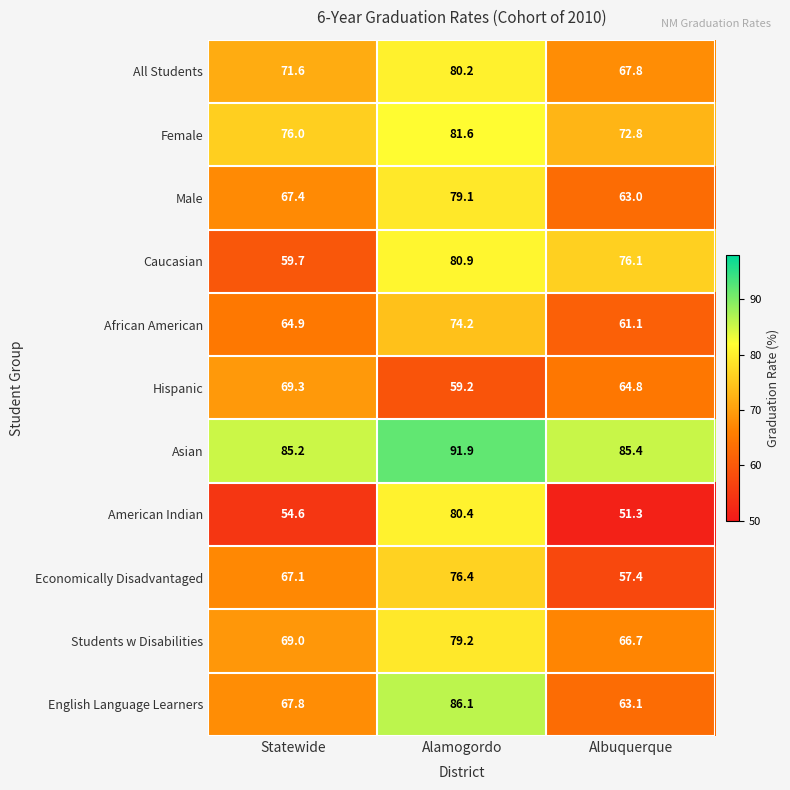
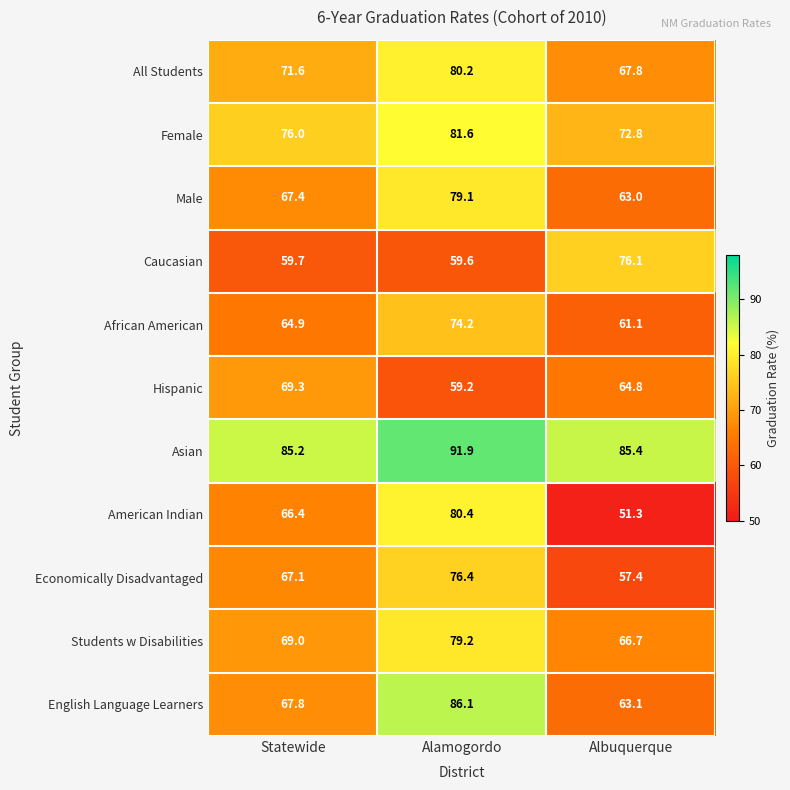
Caucasian, Alamogordo: 80.9 -> 59.6
American Indian, Statewide: 54.6 -> 66.4
